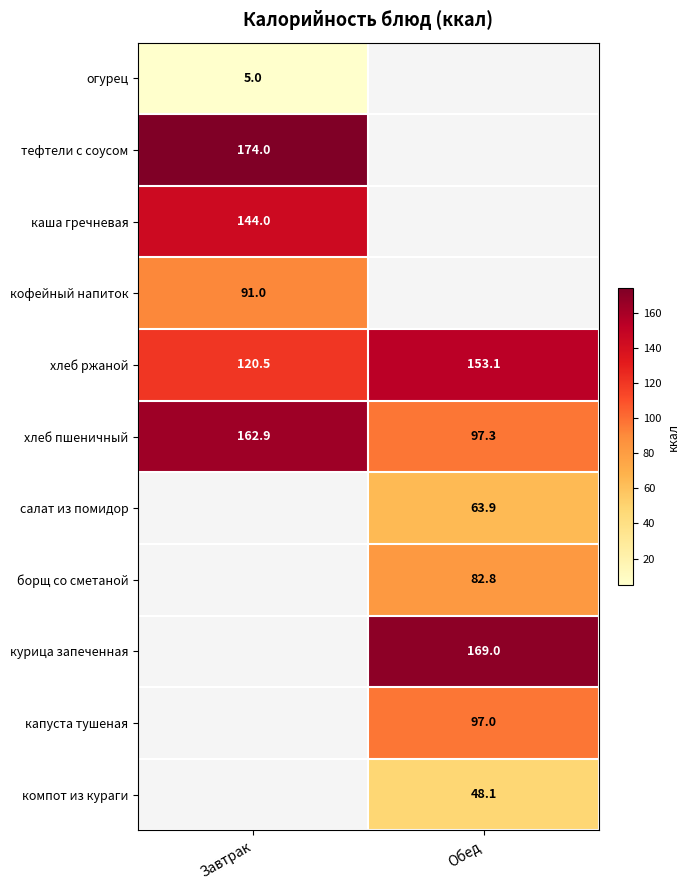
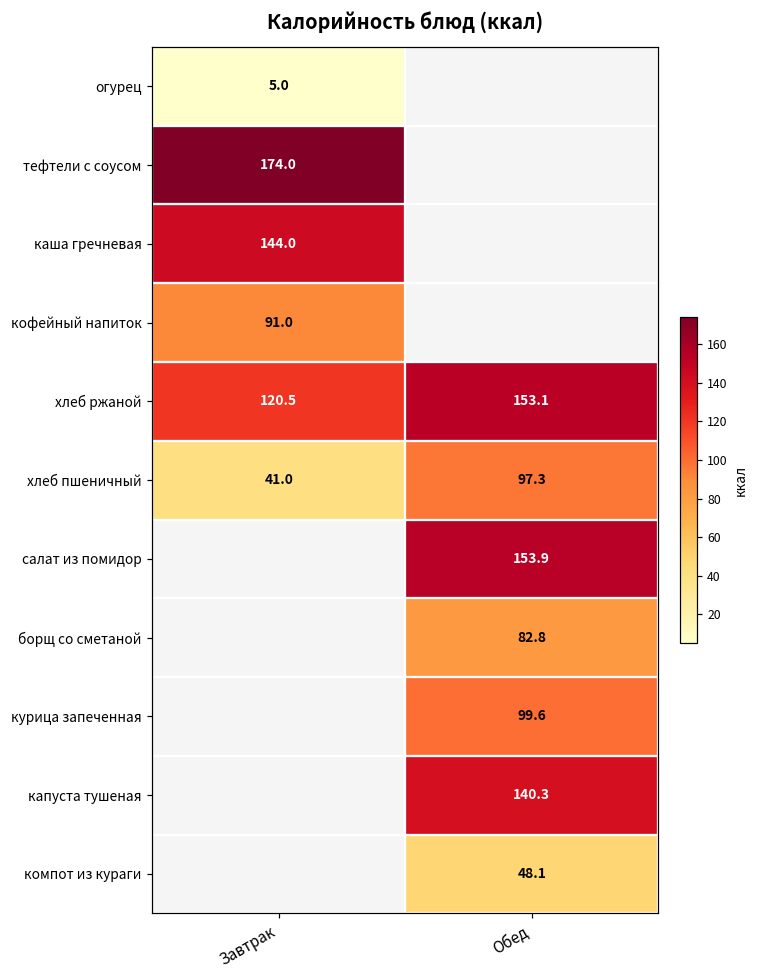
хлеб пшеничный, Завтрак: 162.9 -> 41.0
салат из помидор, Обед: 63.9 -> 153.9
курица запеченная, Обед: 169.0 -> 99.6
капуста тушеная, Обед: 97.0 -> 140.3
